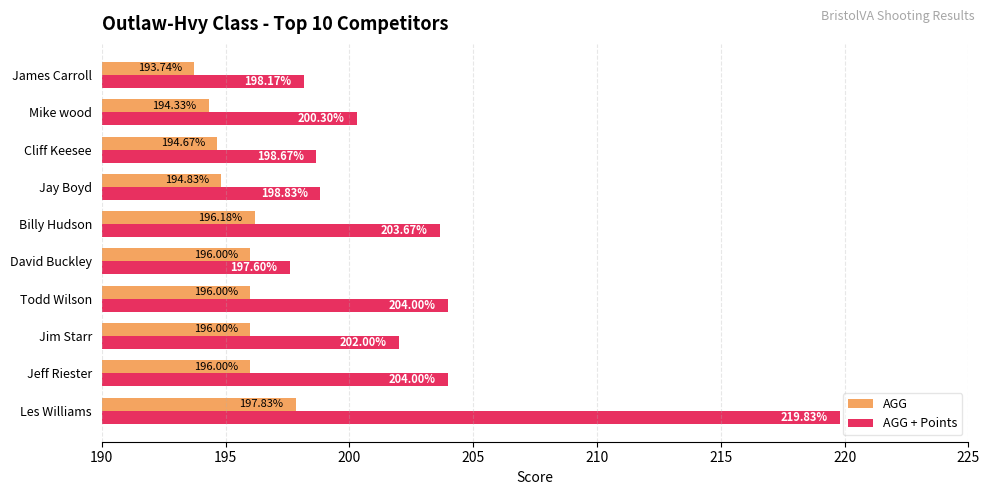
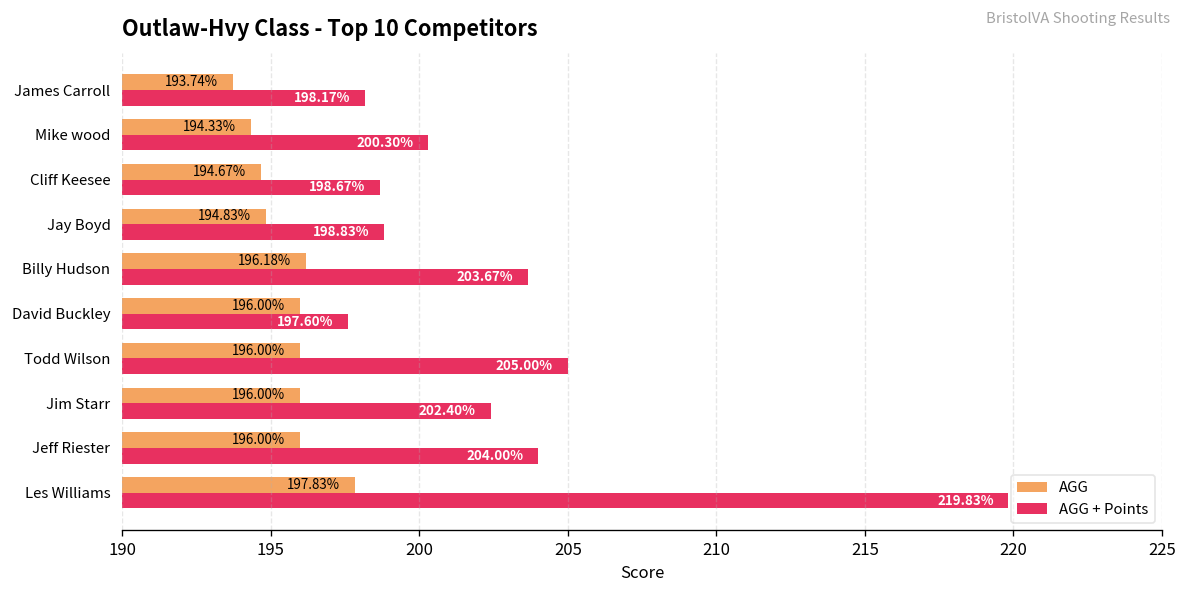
AGG + Points, Todd Wilson: 204.00% -> 205.00%
AGG + Points, Jim Starr: 202.00% -> 202.40%
